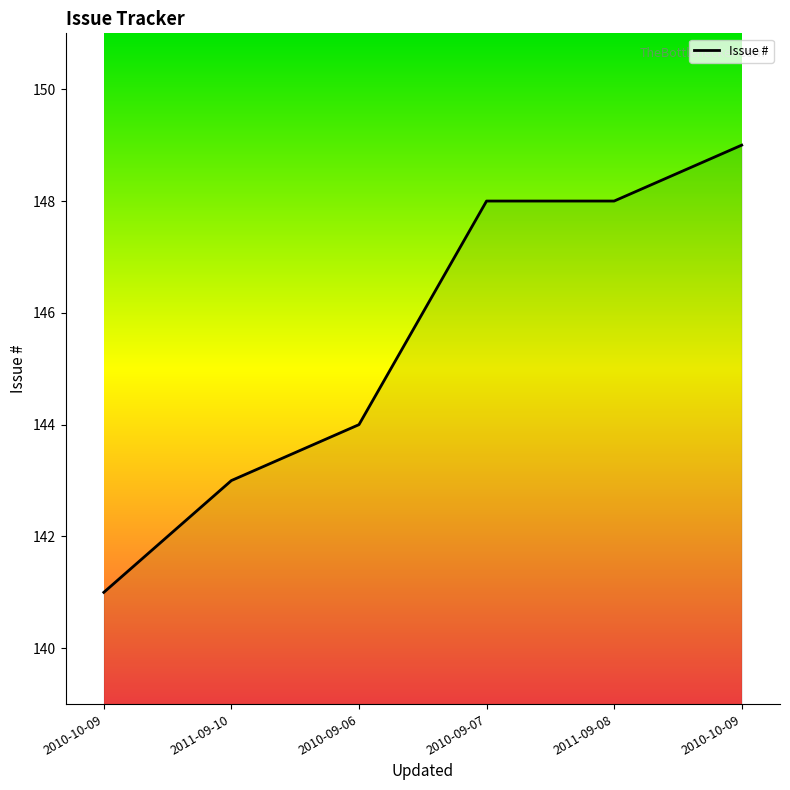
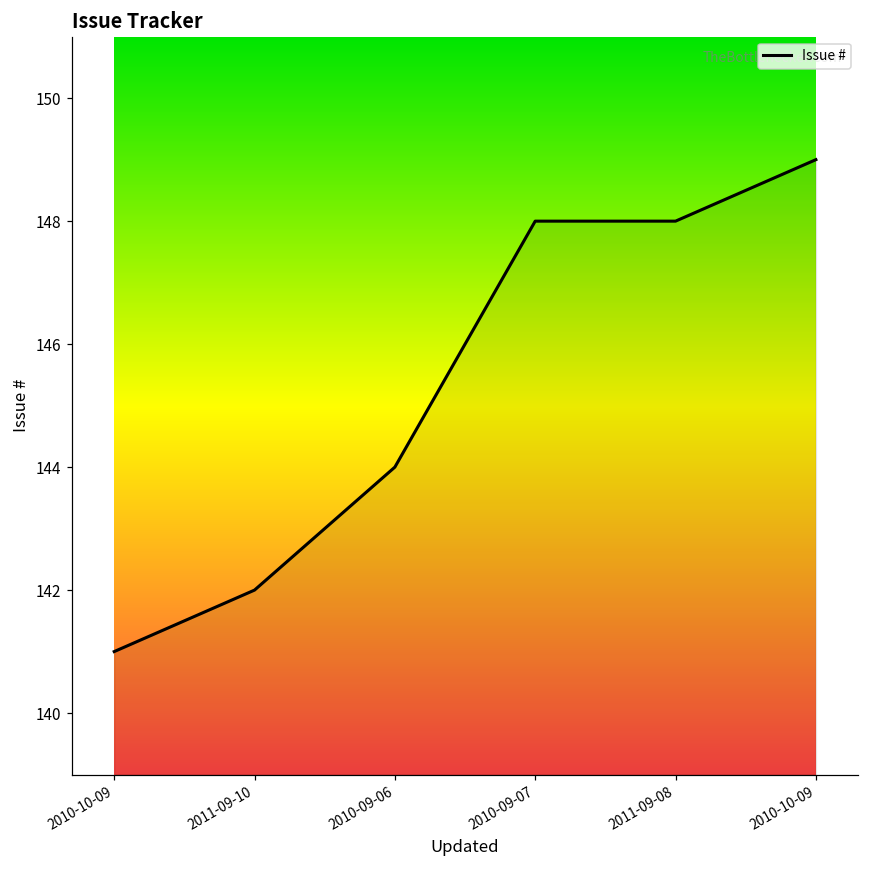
2011-09-10: 143 -> 142
